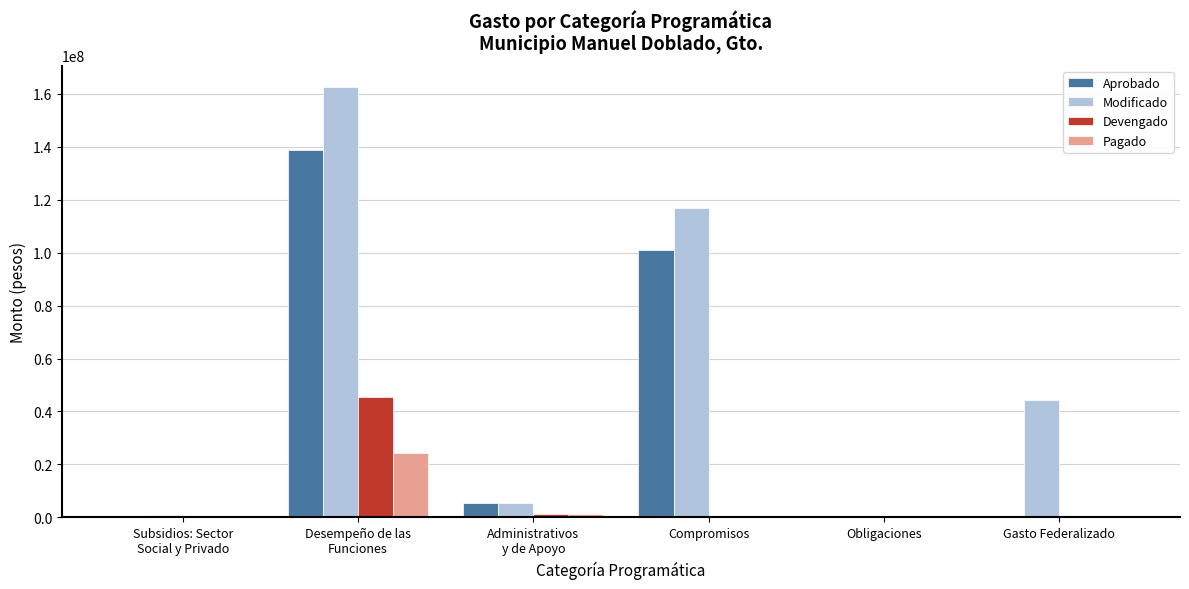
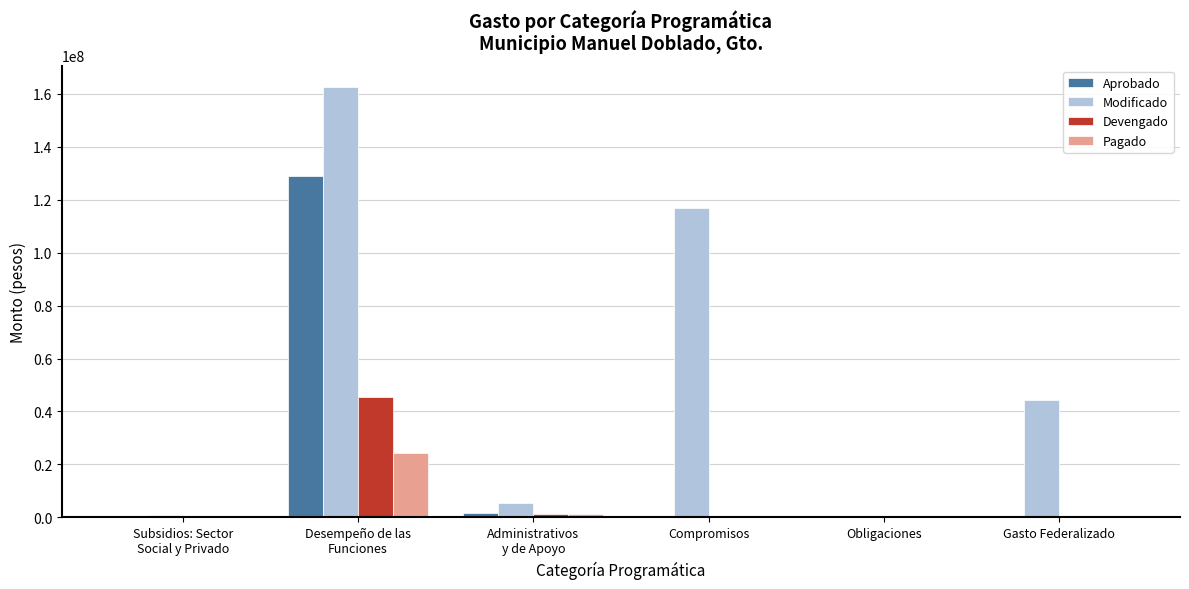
Aprobado, Desempeño de las Funciones: 139000000 -> 129000000
Aprobado, Administrativos y de Apoyo: 5000000 -> 2000000
Aprobado, Compromisos: 101000000 -> 0
